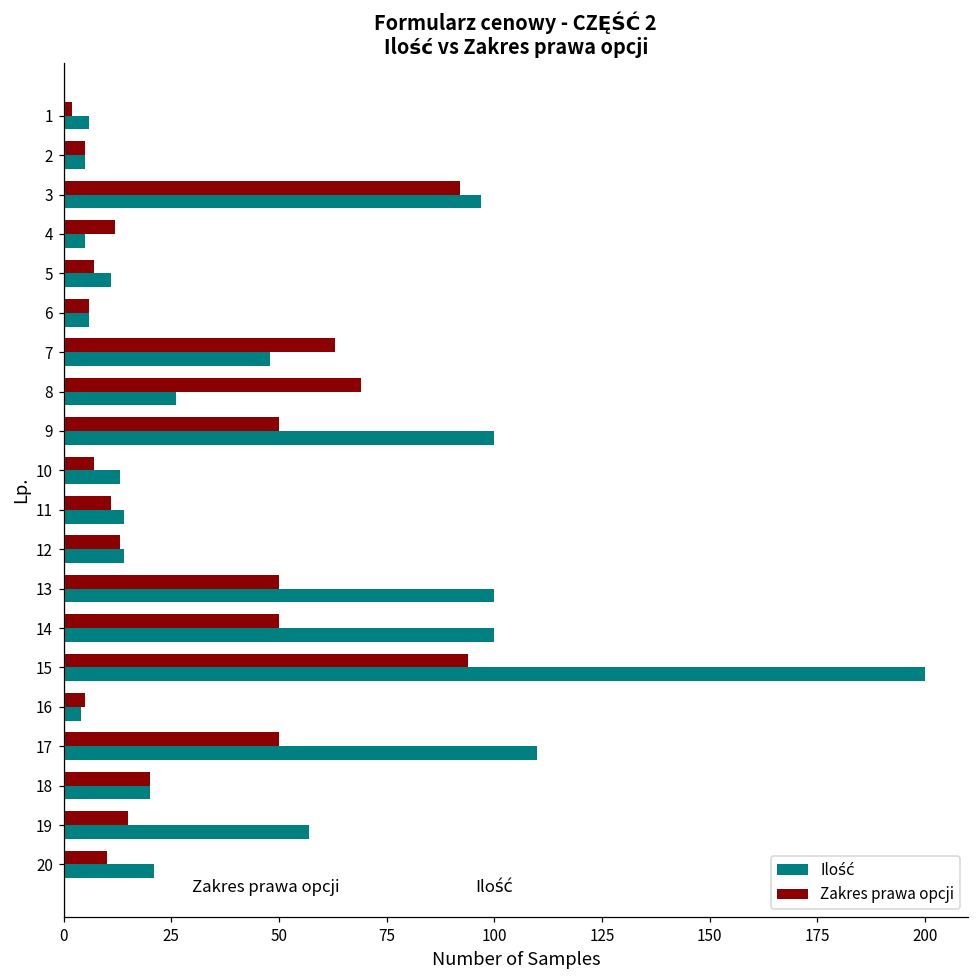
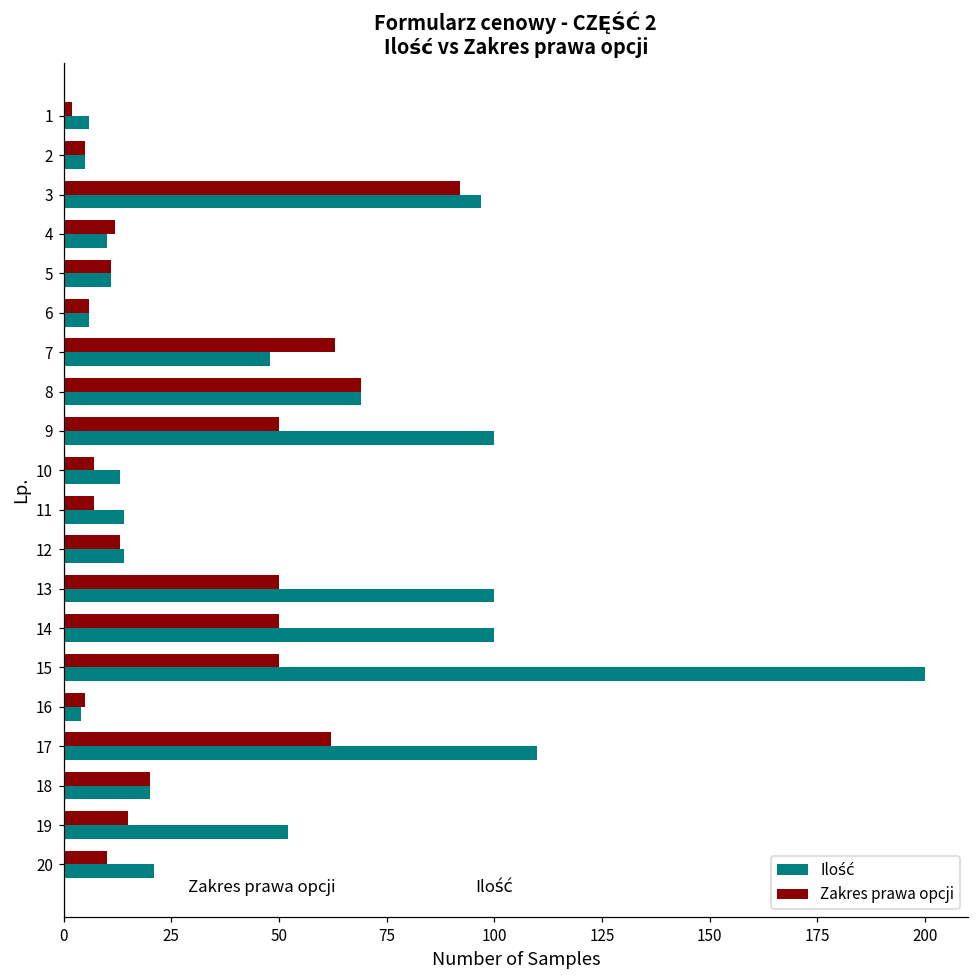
Ilość, 4: 5 -> 10
Zakres prawa opcji, 5: 7 -> 11
Ilość, 8: 26 -> 69
Zakres prawa opcji, 11: 11 -> 7
Zakres prawa opcji, 15: 94 -> 50
Zakres prawa opcji, 17: 50 -> 62
Ilość, 19: 57 -> 52
